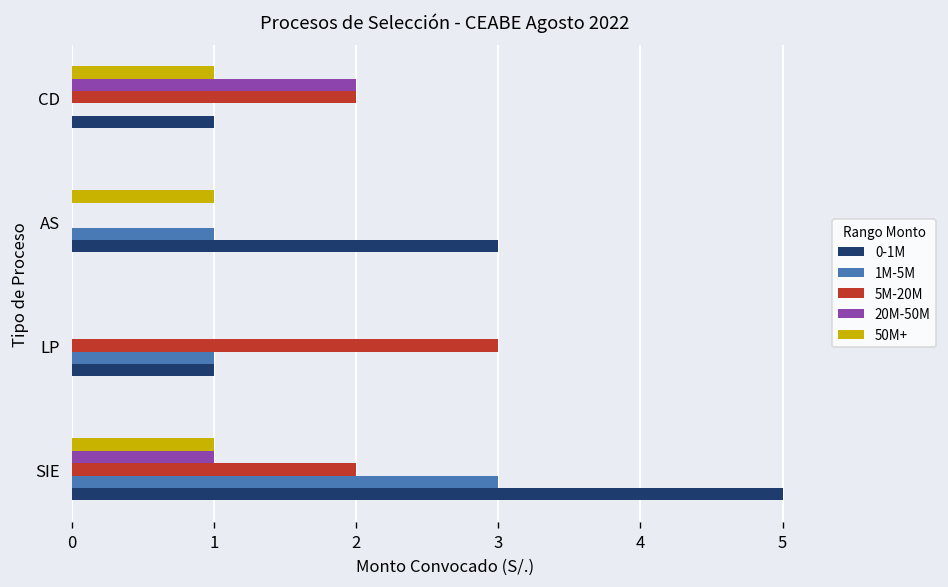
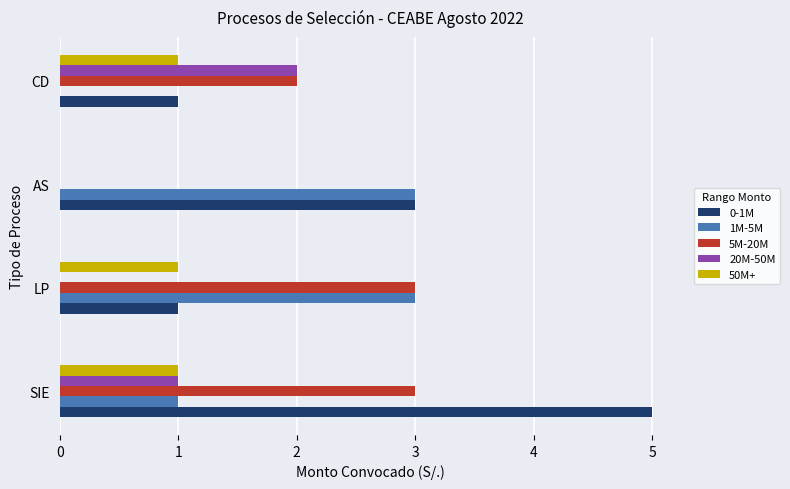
50M+, AS: 1 -> 0
1M-5M, AS: 1 -> 3
50M+, LP: 0 -> 1
1M-5M, LP: 1 -> 3
5M-20M, SIE: 2 -> 3
1M-5M, SIE: 3 -> 1
